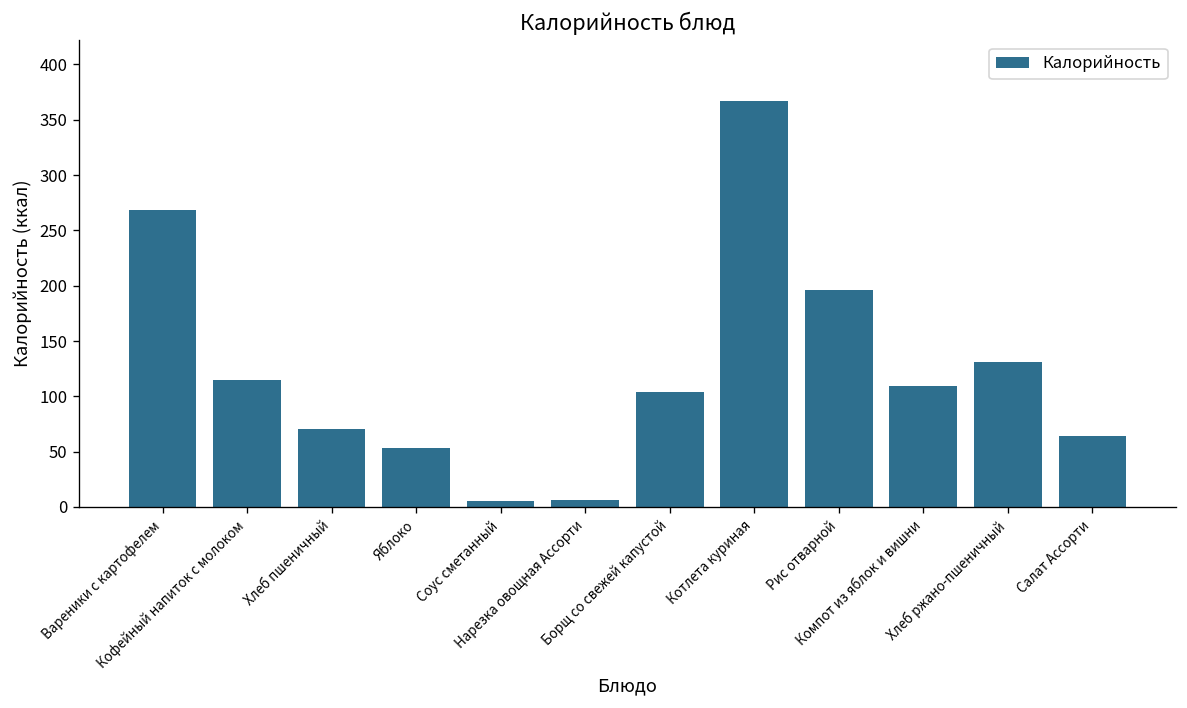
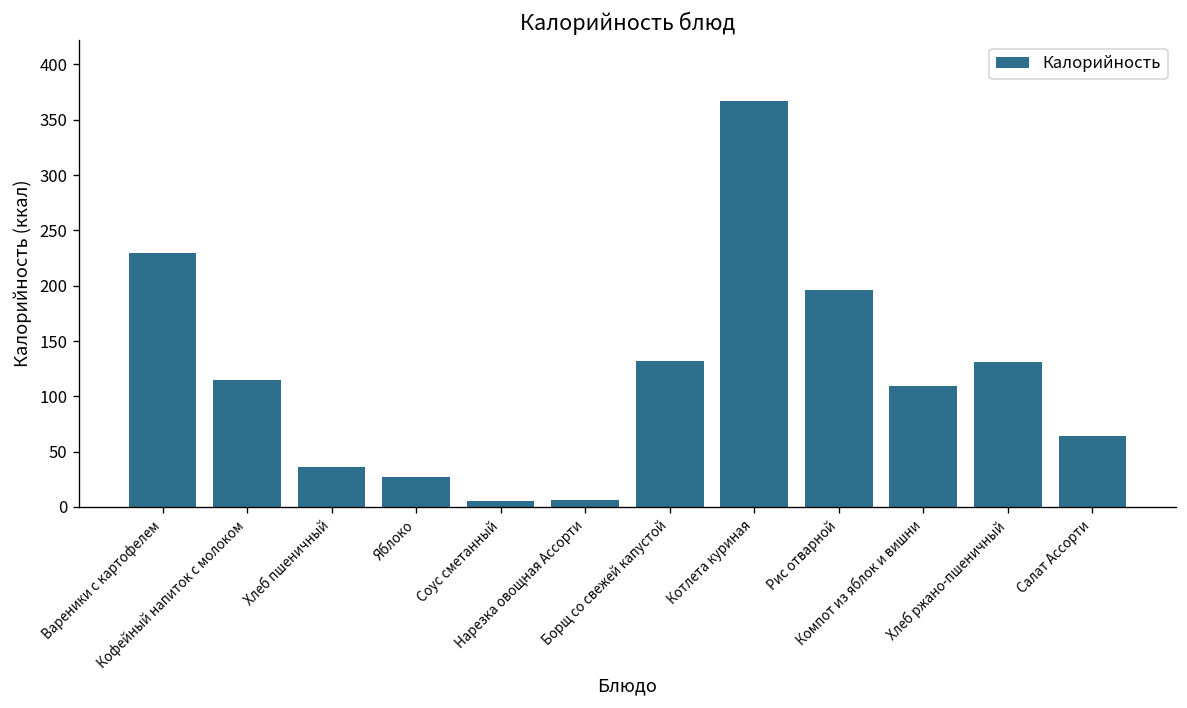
Вареники с картофелем: 270 -> 230
Хлеб пшеничный: 70 -> 40
Яблоко: 50 -> 30
Борщ со свежей капустой: 100 -> 130
